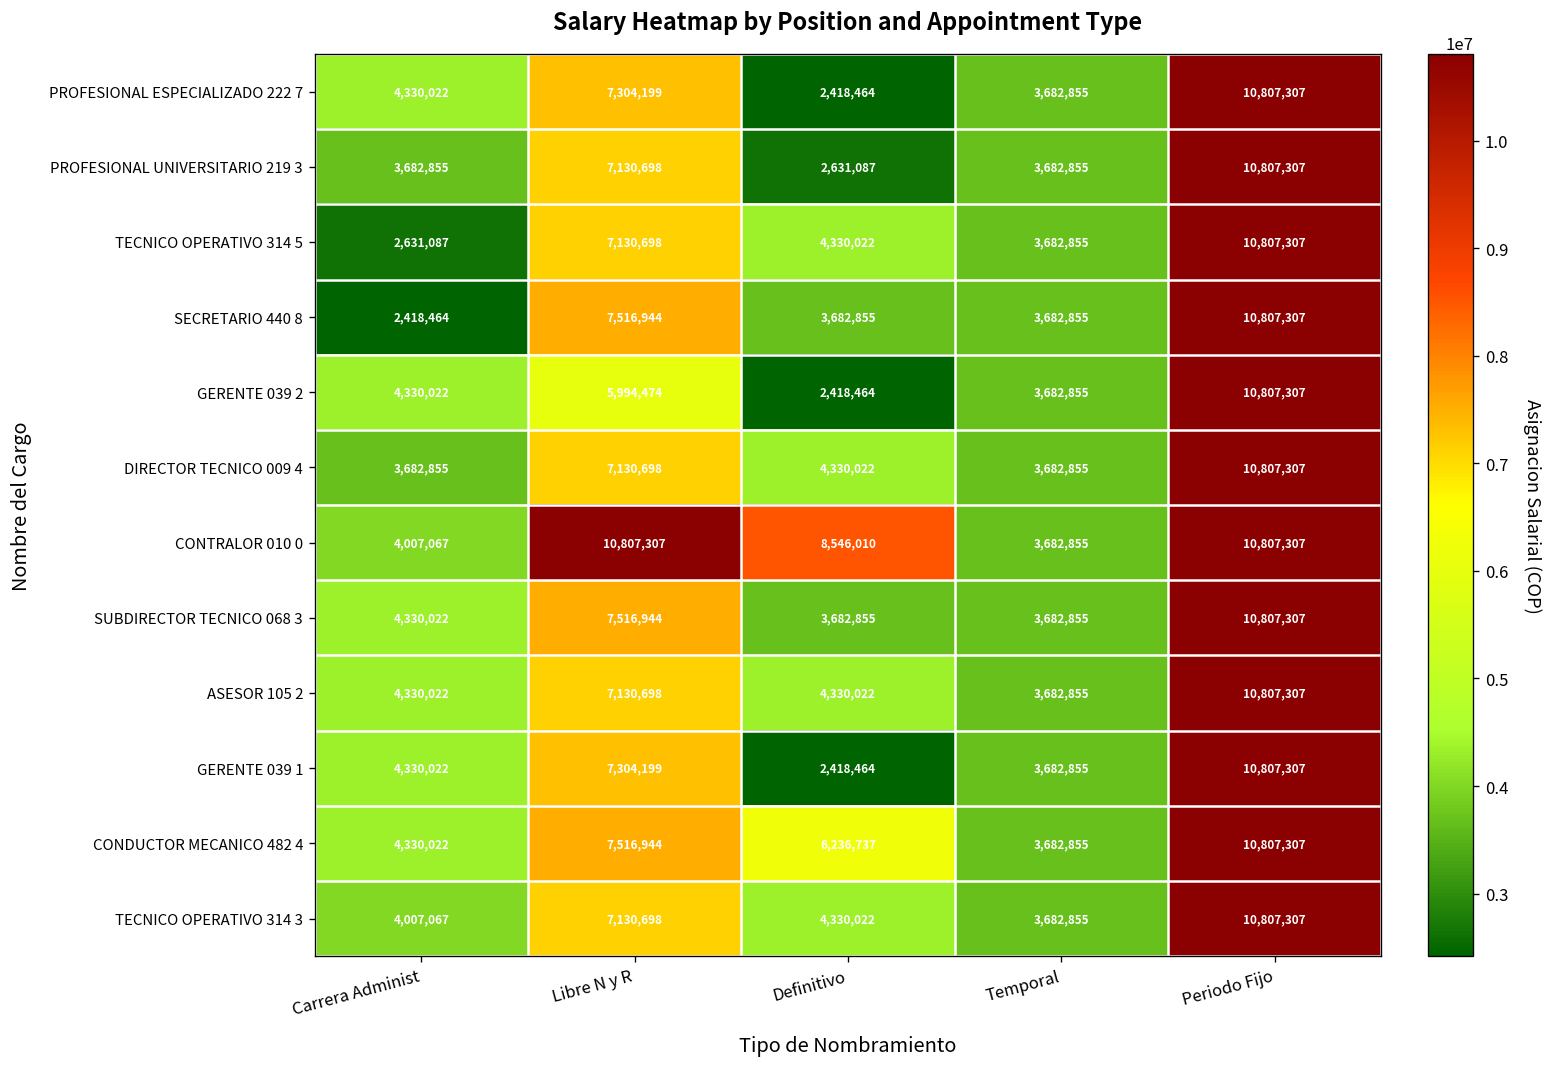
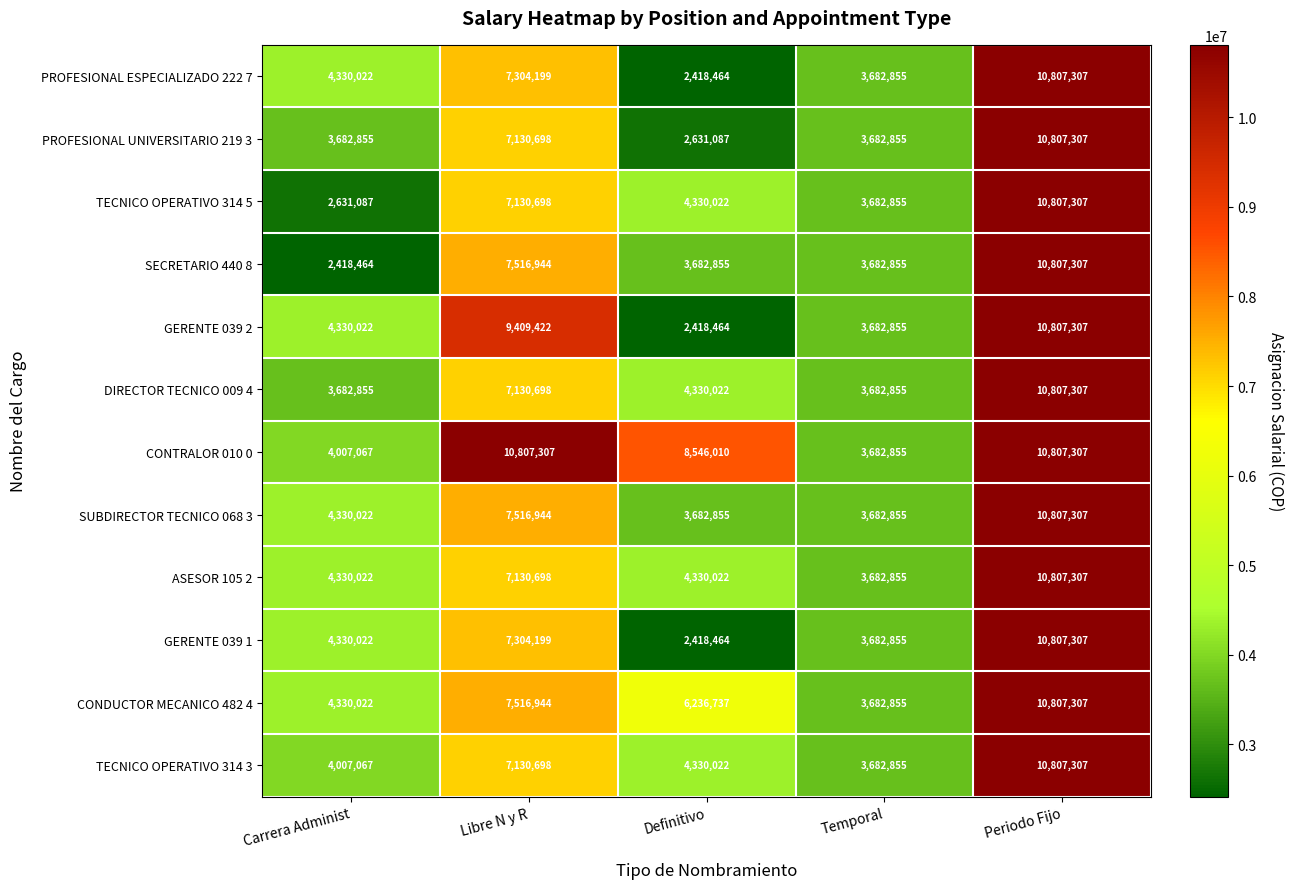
GERENTE 039 2, Libre N y R: 5,994,474 -> 9,409,422
